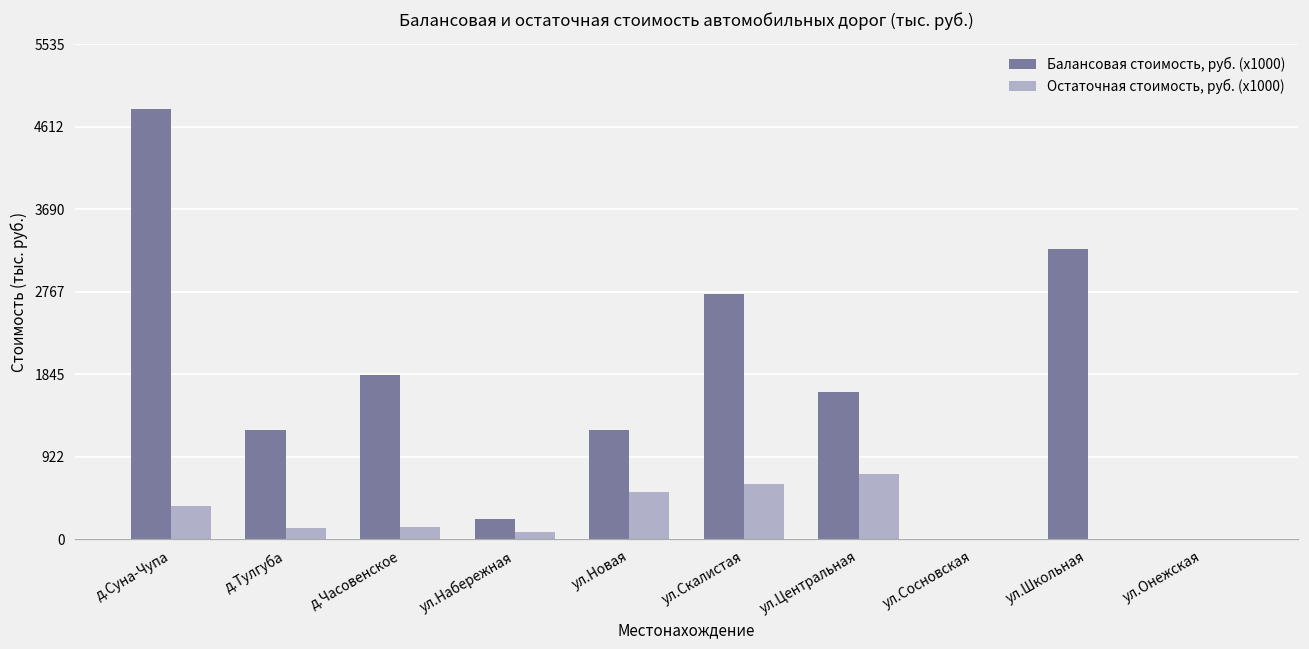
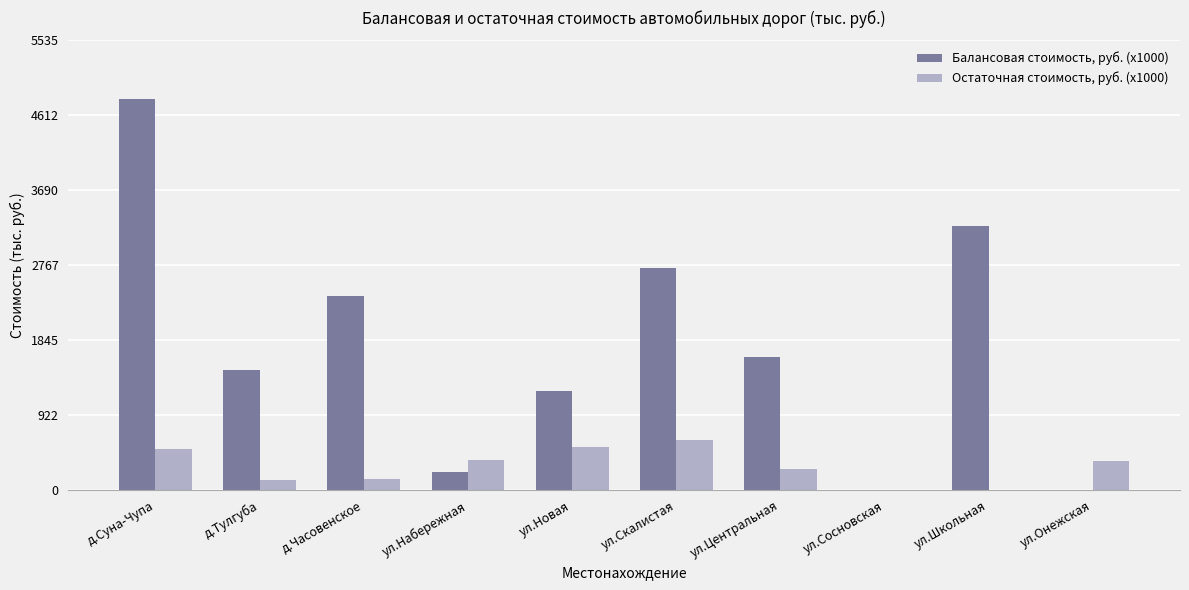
Остаточная стоимость, руб. (x1000), д.Суна-Чупа: 400 -> 500
Балансовая стоимость, руб. (x1000), д.Тулгуба: 1200 -> 1500
Балансовая стоимость, руб. (x1000), д.Часовенское: 1800 -> 2400
Остаточная стоимость, руб. (x1000), ул.Набережная: 100 -> 400
Остаточная стоимость, руб. (x1000), ул.Центральная: 700 -> 300
Остаточная стоимость, руб. (x1000), ул.Онежская: 0 -> 400
